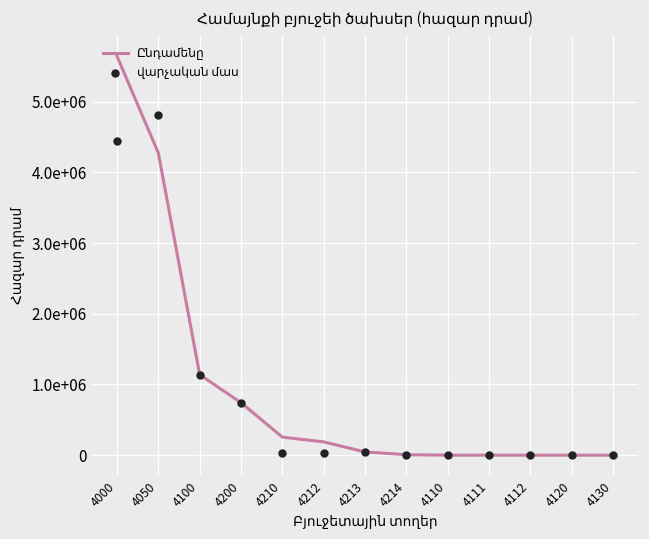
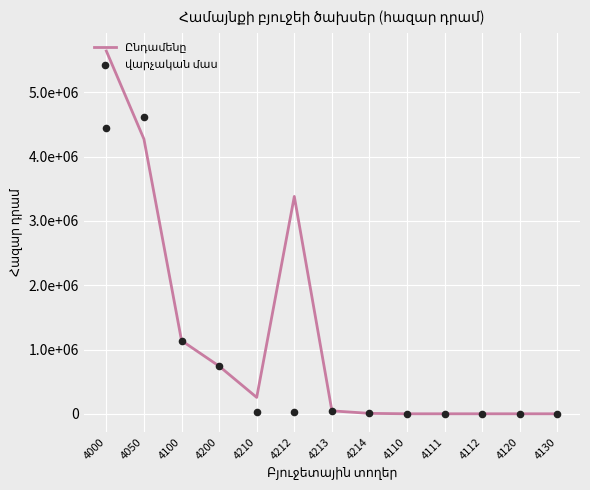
վարչական մաս, 4050: 4800000 -> 4600000
Ընդամենը, 4212: 200000 -> 3400000
